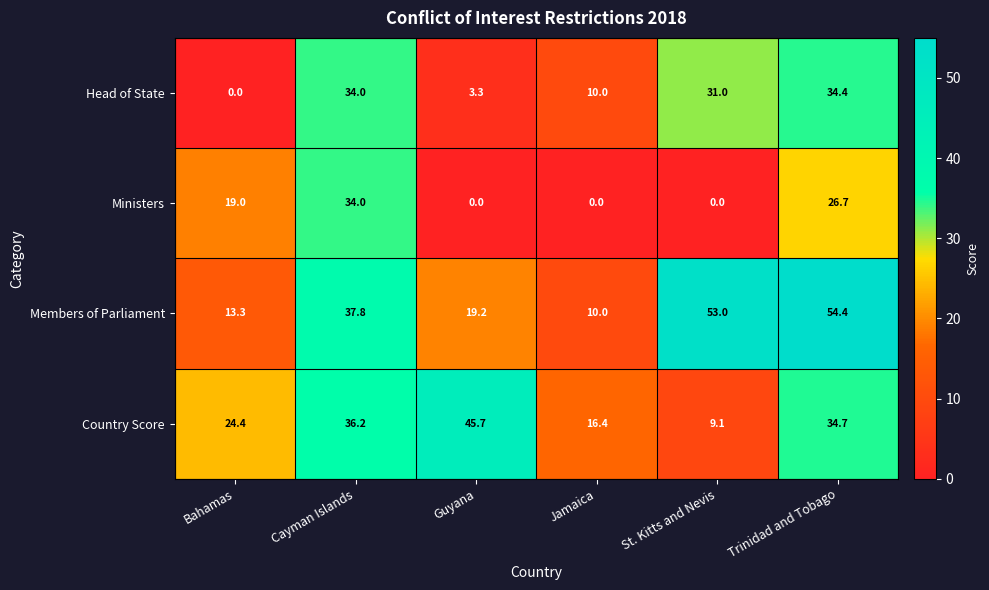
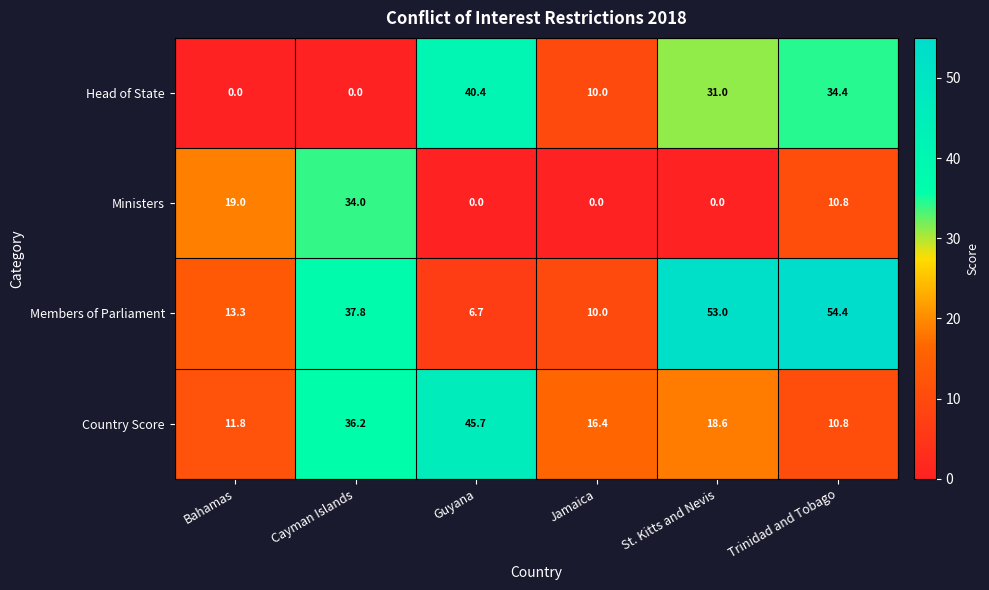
Head of State, Cayman Islands: 34.0 -> 0.0
Head of State, Guyana: 3.3 -> 40.4
Ministers, Trinidad and Tobago: 26.7 -> 10.8
Members of Parliament, Guyana: 19.2 -> 6.7
Country Score, Bahamas: 24.4 -> 11.8
Country Score, St. Kitts and Nevis: 9.1 -> 18.6
Country Score, Trinidad and Tobago: 34.7 -> 10.8
